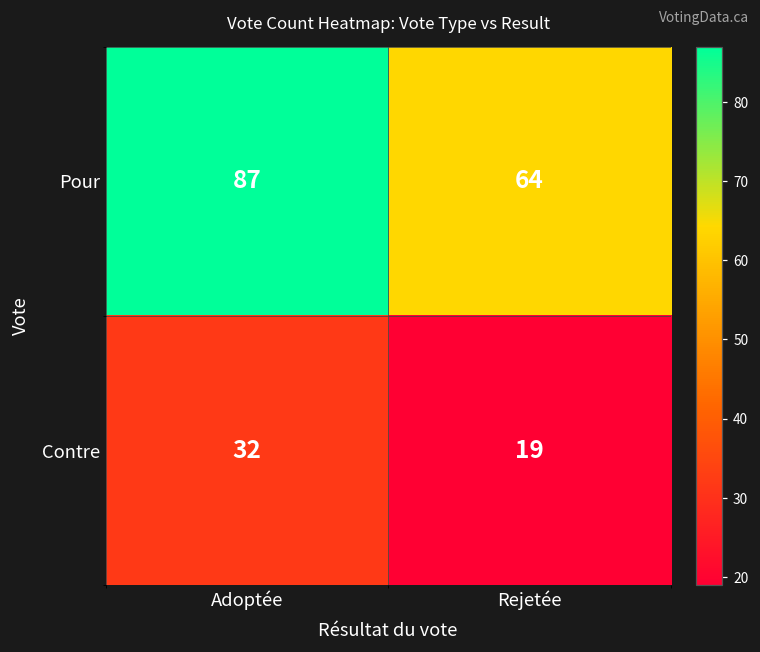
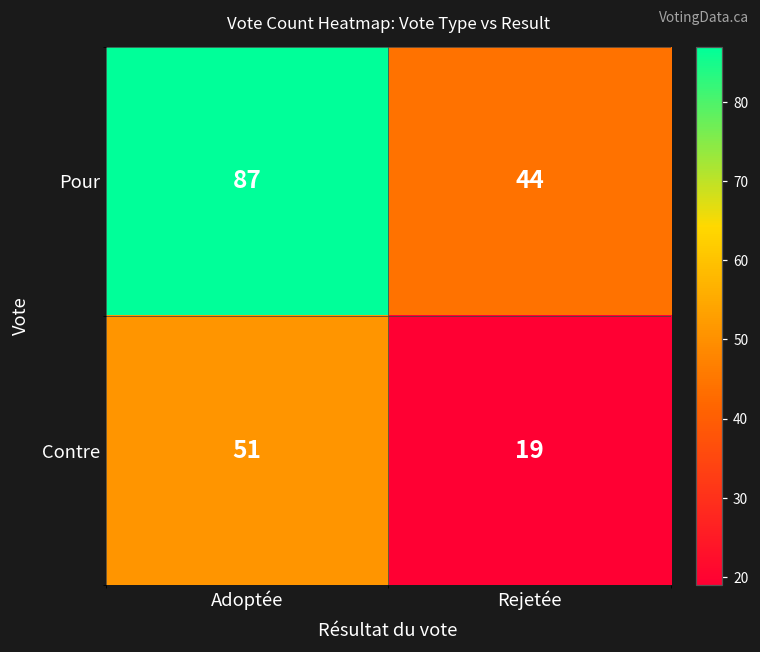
Pour, Rejetée: 64 -> 44
Contre, Adoptée: 32 -> 51
